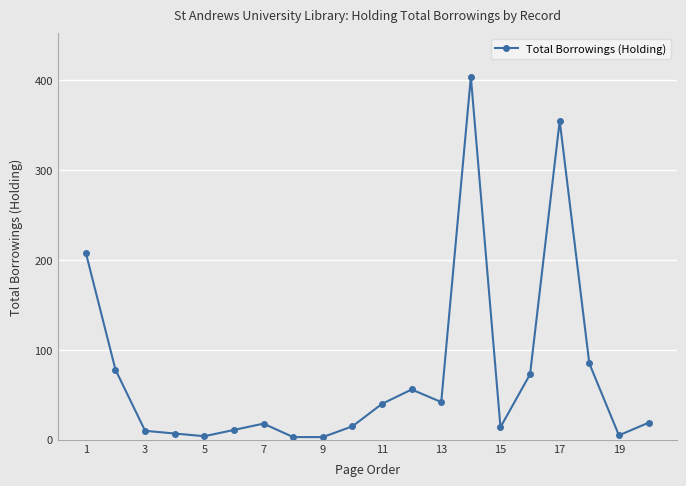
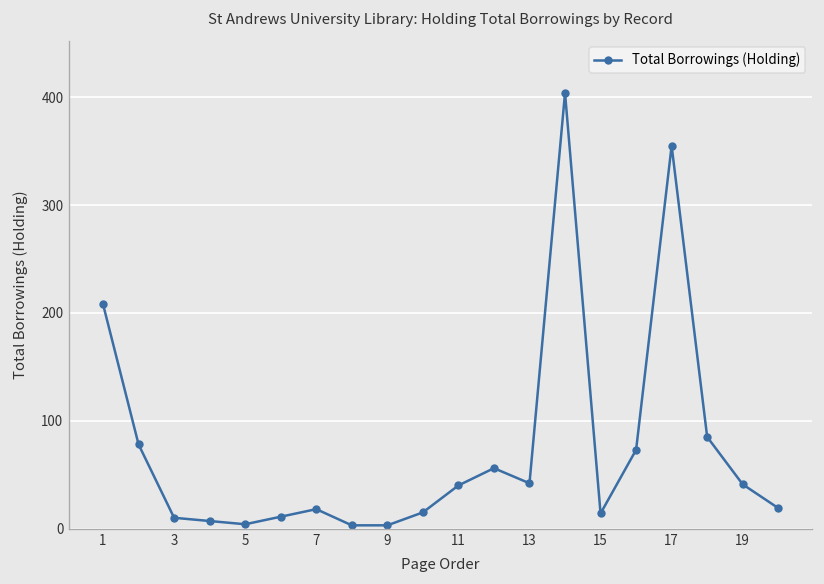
19: 10 -> 40
